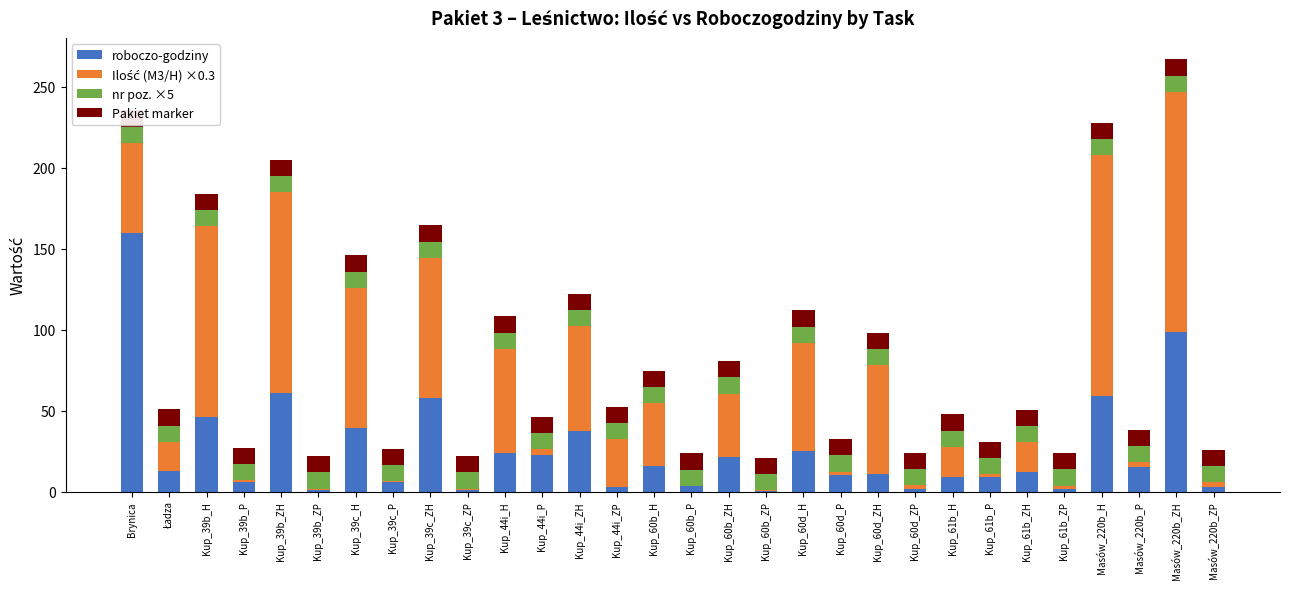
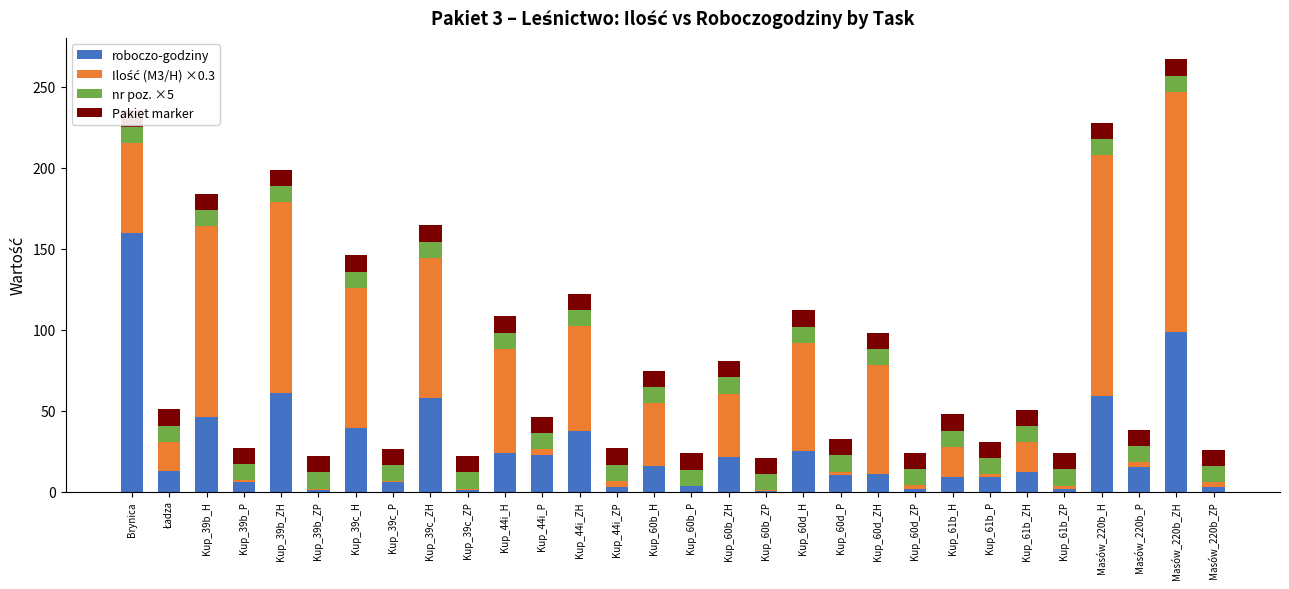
Ilość (M3/H) ×0.3, Kup_39b_ZH: 124 -> 118
Ilość (M3/H) ×0.3, Kup_44i_ZP: 29 -> 4
